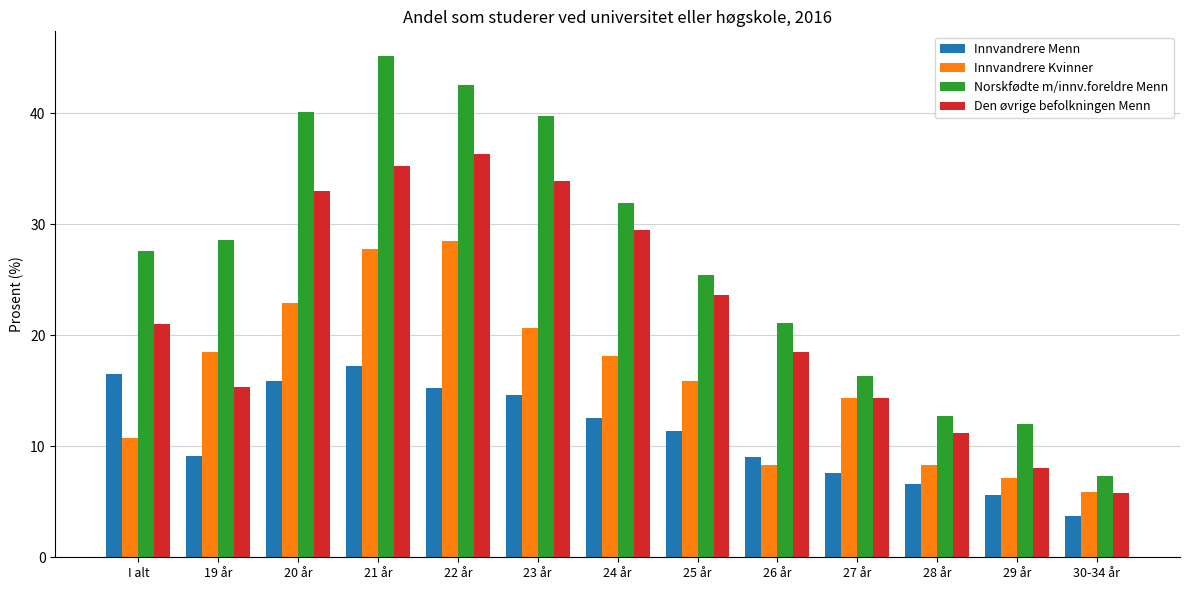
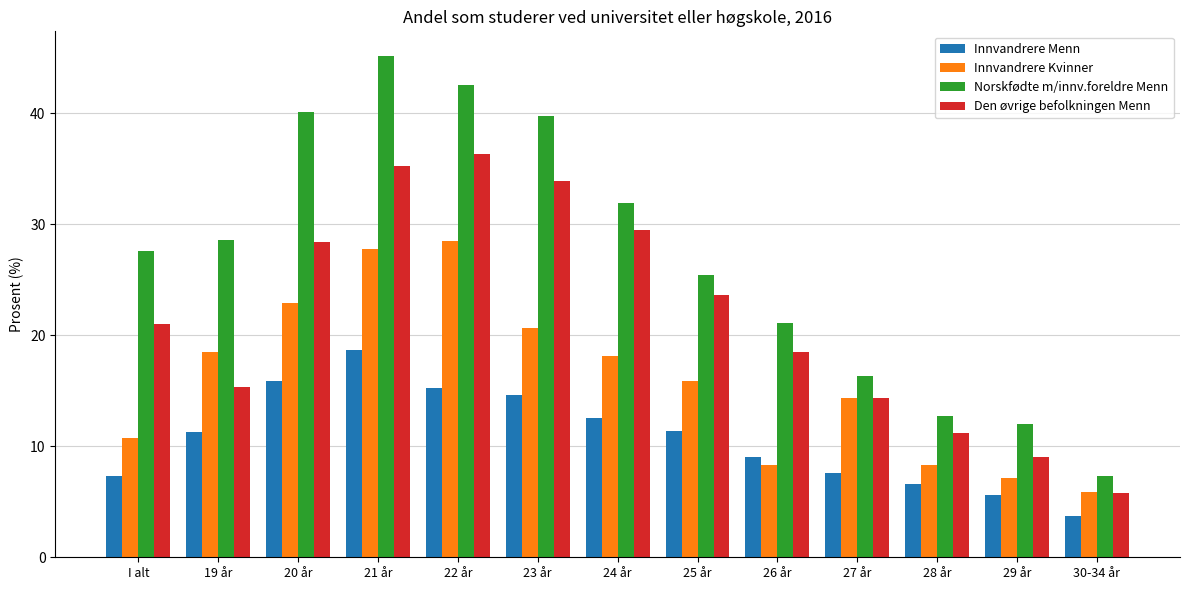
Innvandrere Menn, I alt: 16.5 -> 7.3
Innvandrere Menn, 19 år: 9.1 -> 11.3
Den øvrige befolkningen Menn, 20 år: 33.0 -> 28.4
Innvandrere Menn, 21 år: 17.2 -> 18.7
Den øvrige befolkningen Menn, 29 år: 8 -> 9
